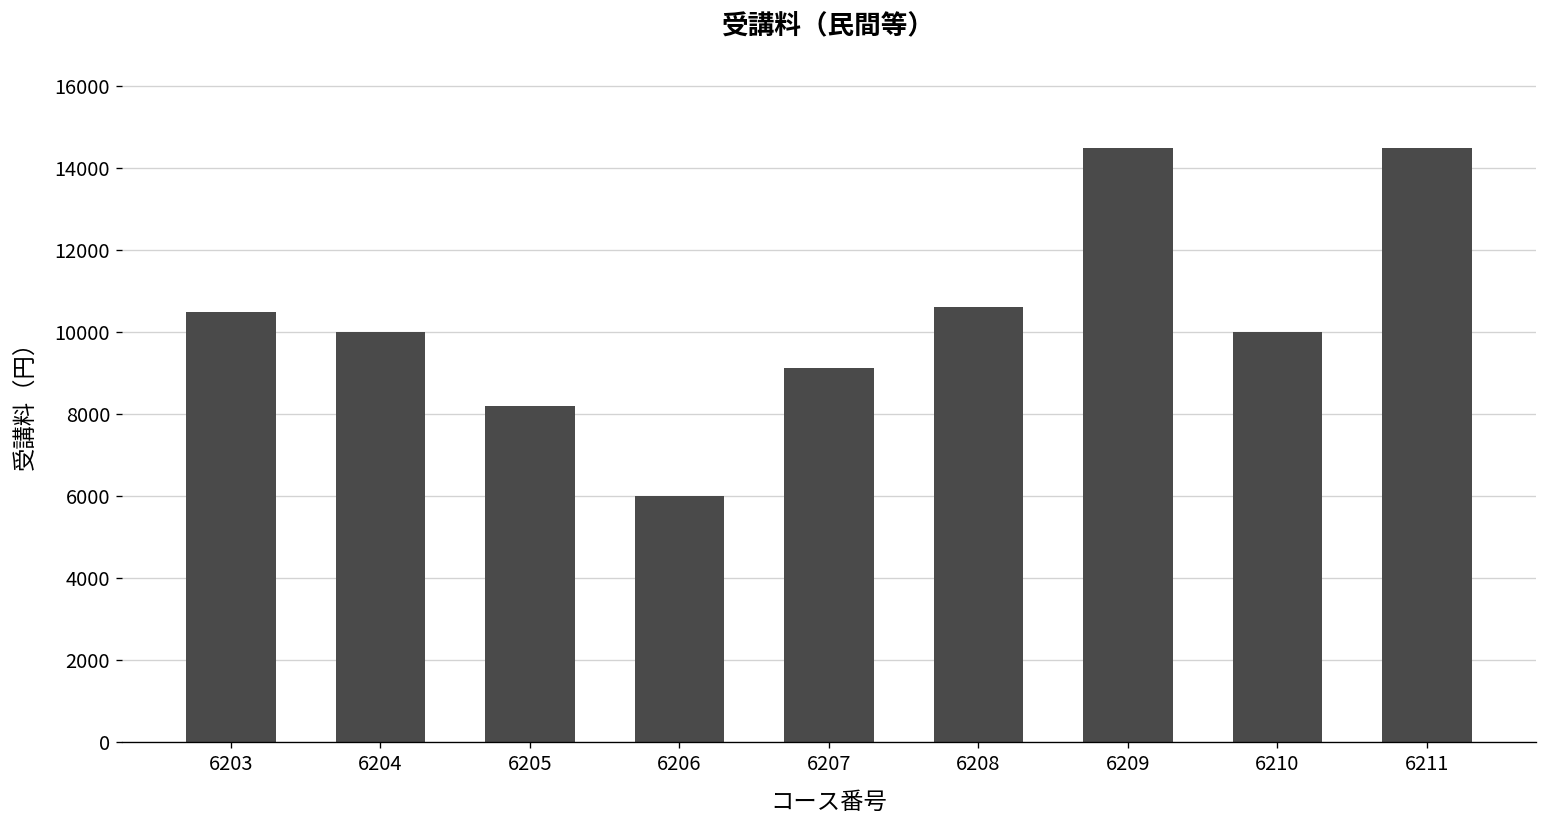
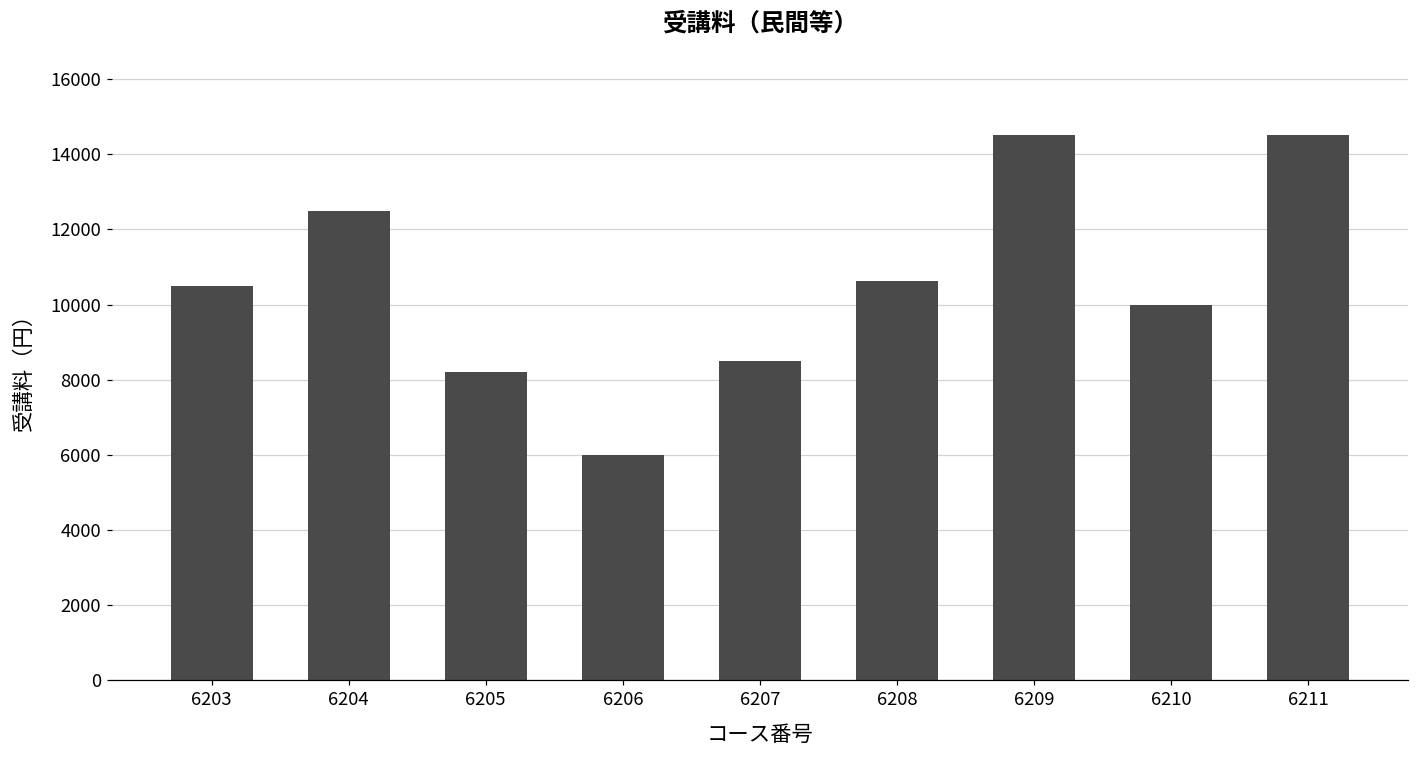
6204: 10000 -> 12500
6207: 9100 -> 8500
